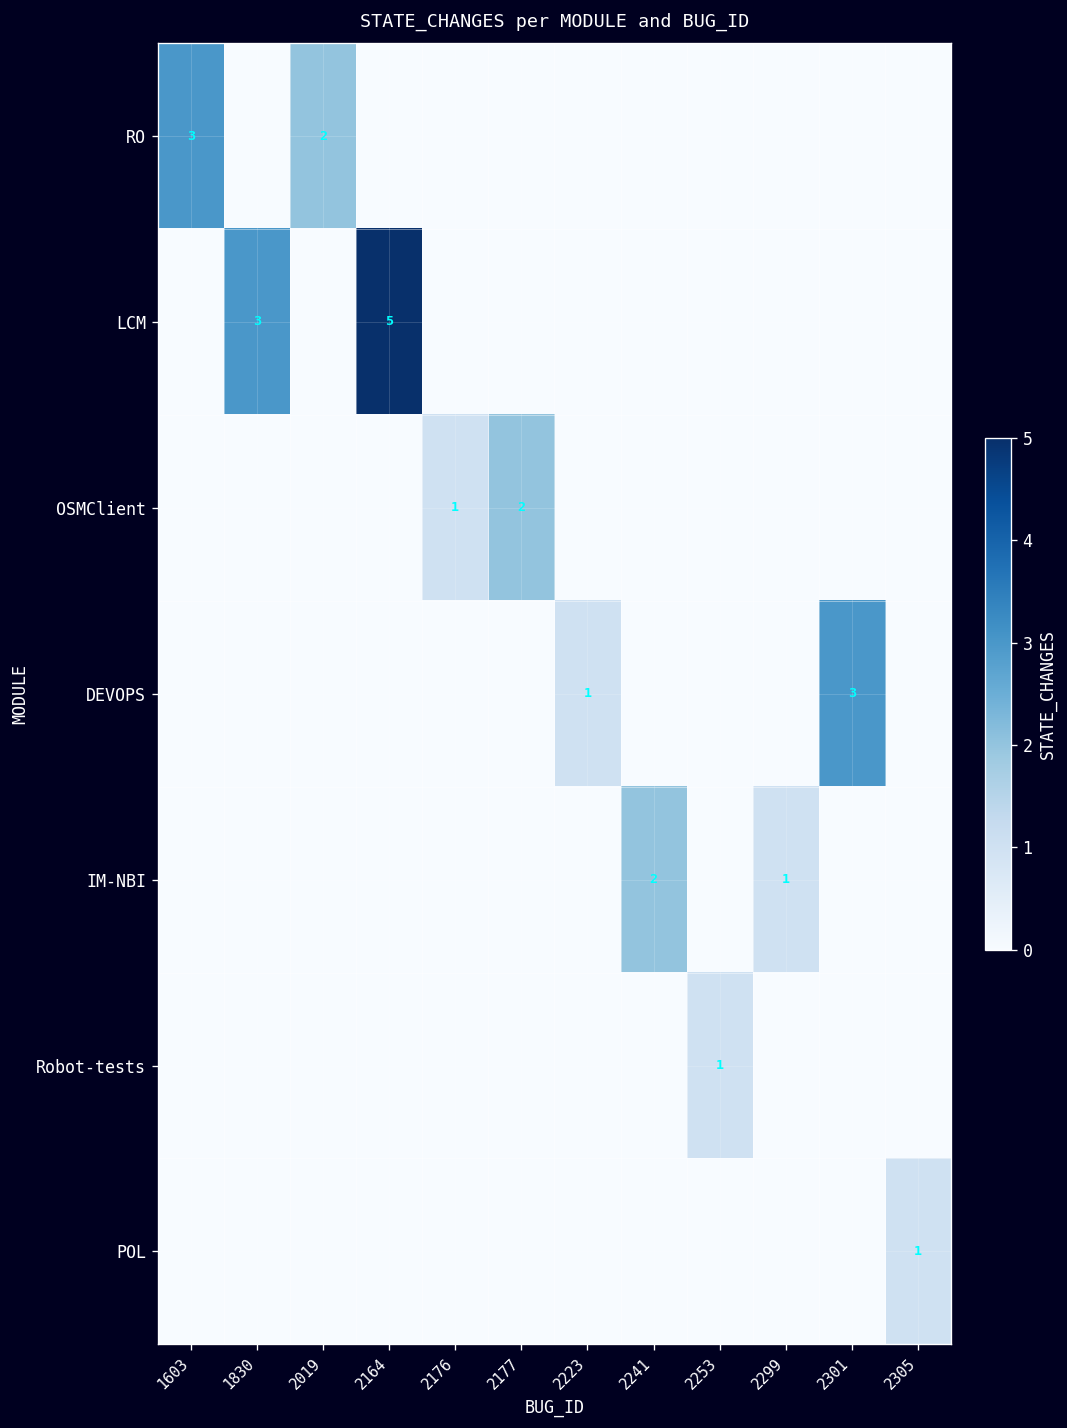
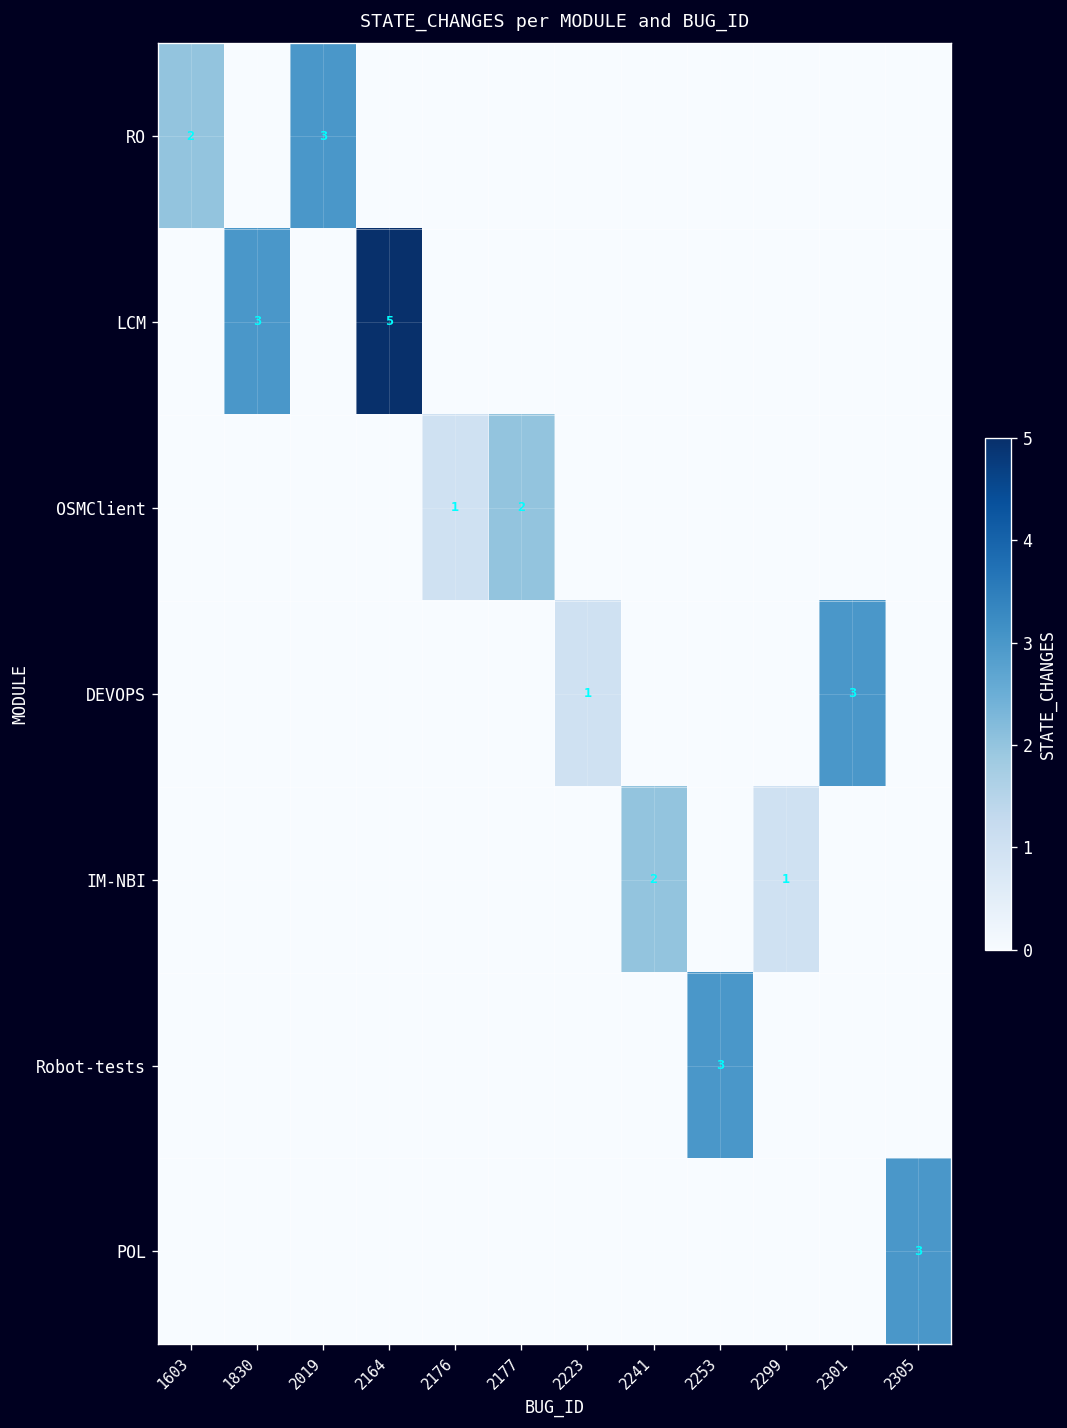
RO, 1603: 3 -> 2
RO, 2019: 2 -> 3
Robot-tests, 2253: 1 -> 3
POL, 2305: 1 -> 3
